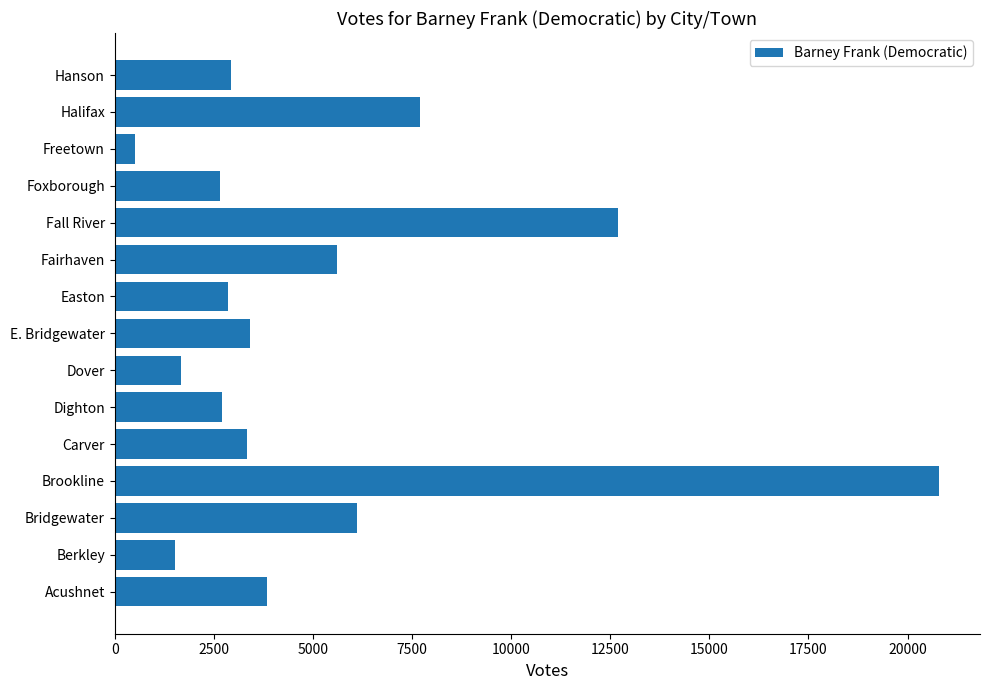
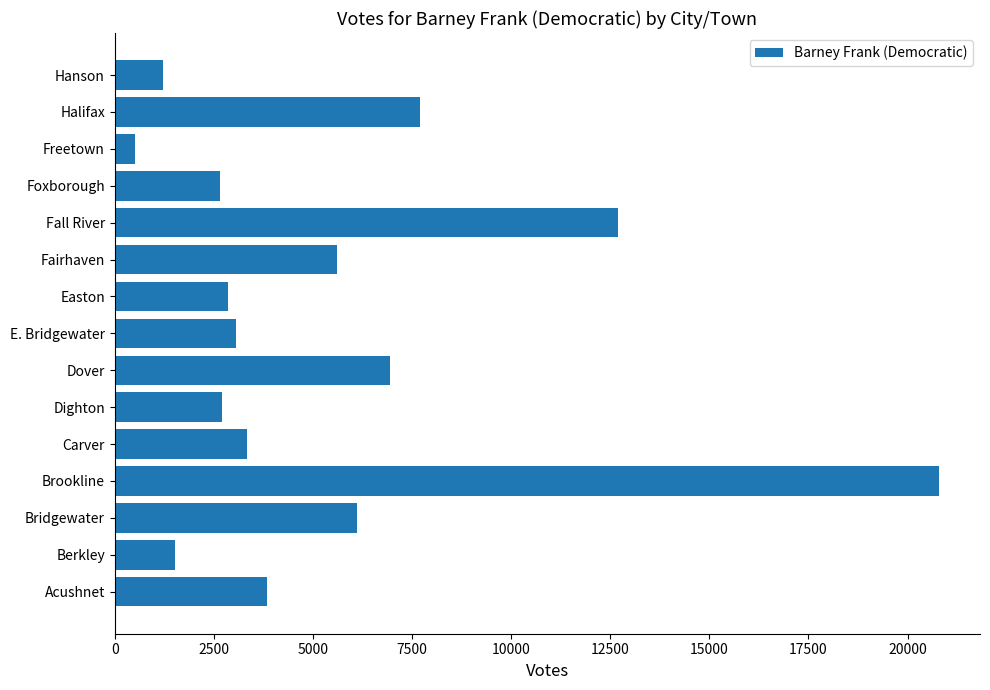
Hanson: 2900 -> 1200
E. Bridgewater: 3400 -> 3100
Dover: 1700 -> 6900
